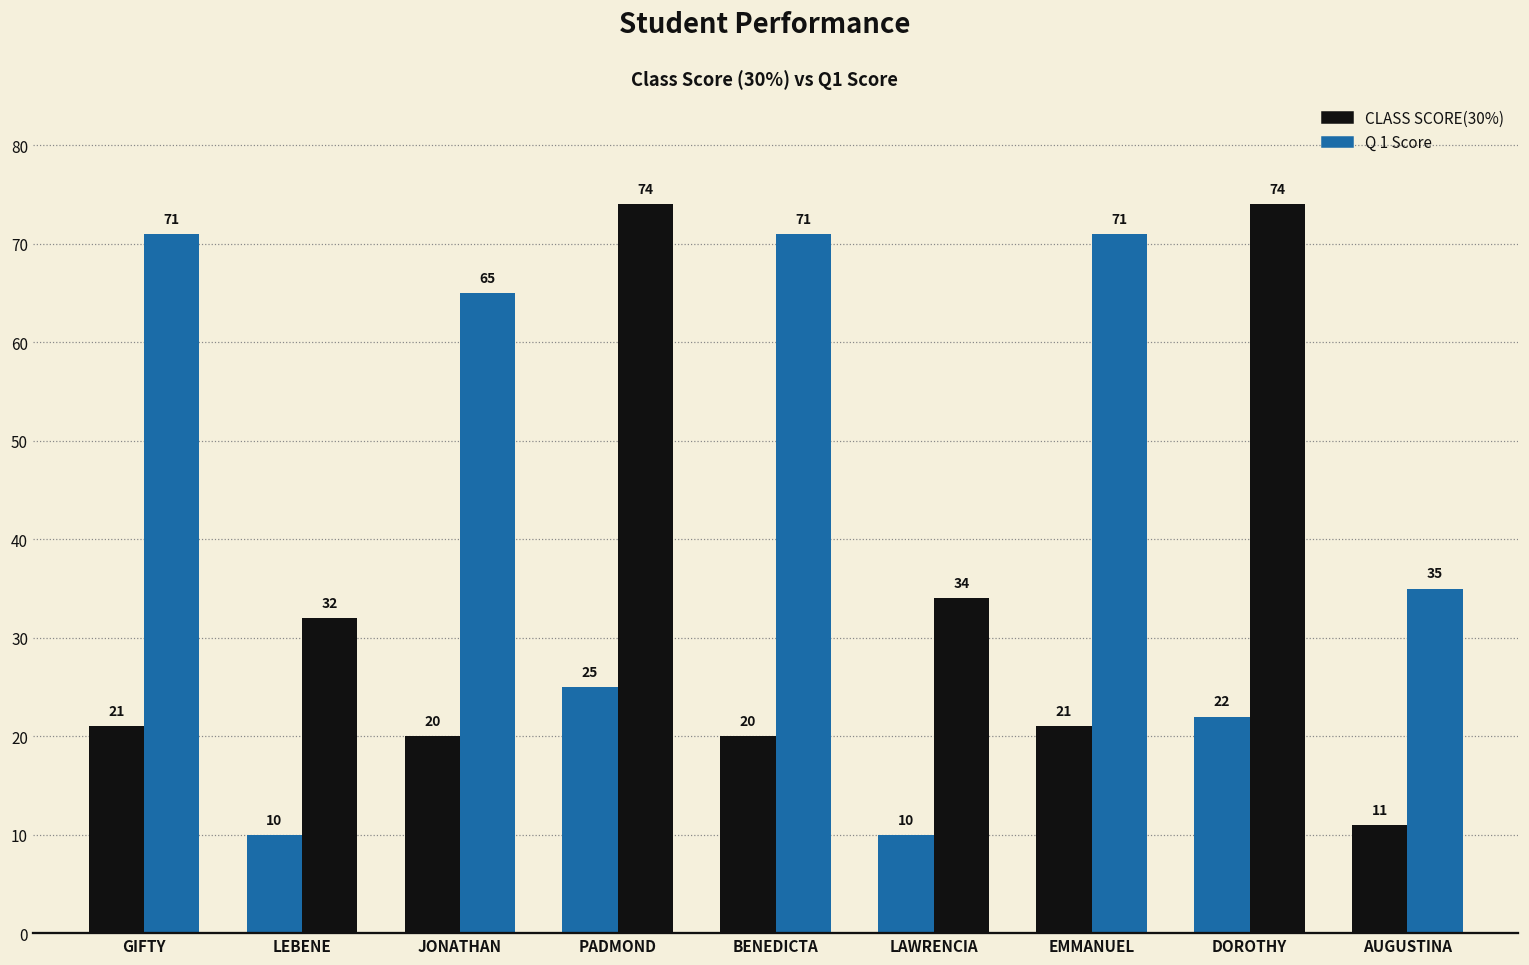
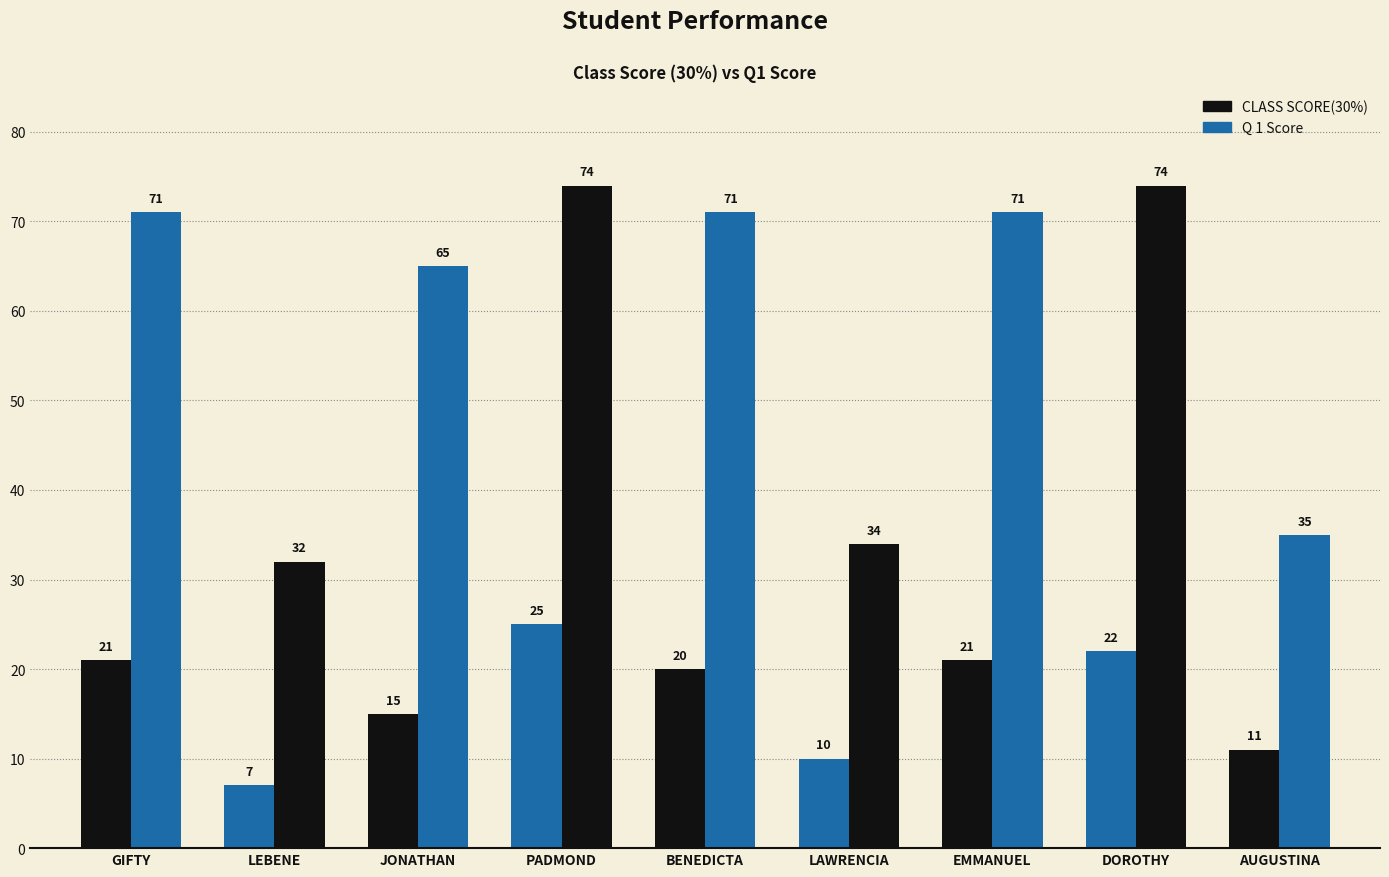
CLASS SCORE(30%), LEBENE: 10 -> 7
CLASS SCORE(30%), JONATHAN: 20 -> 15
